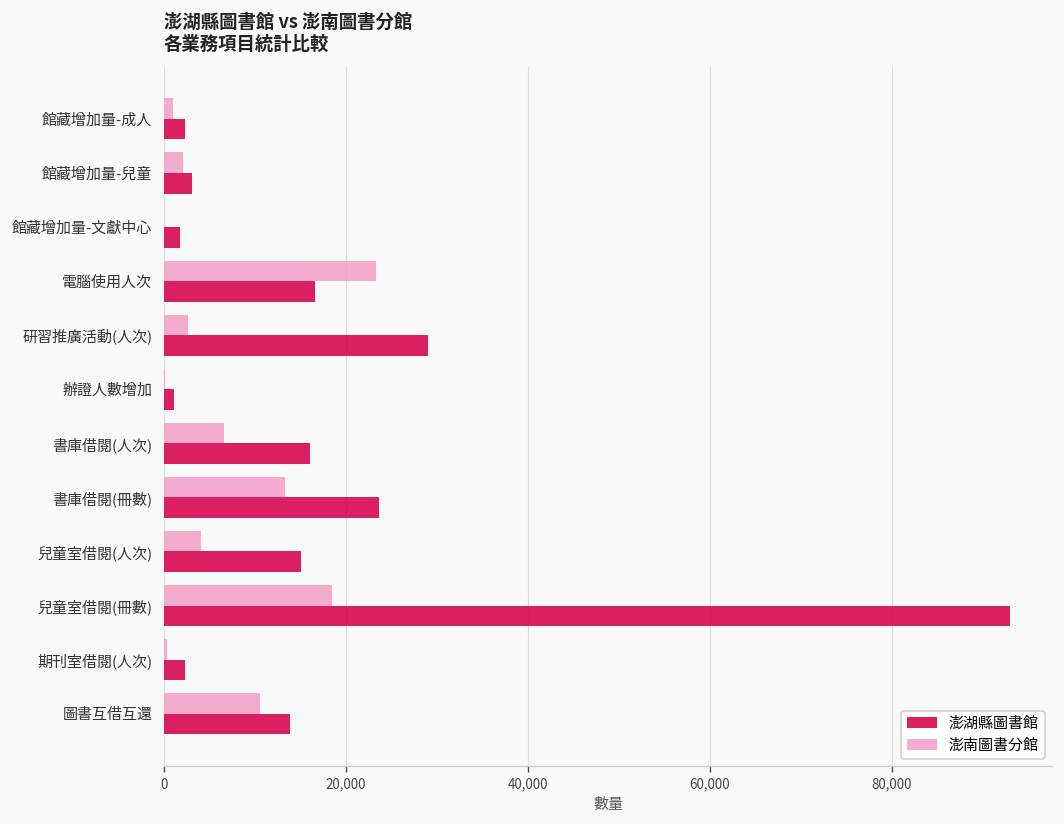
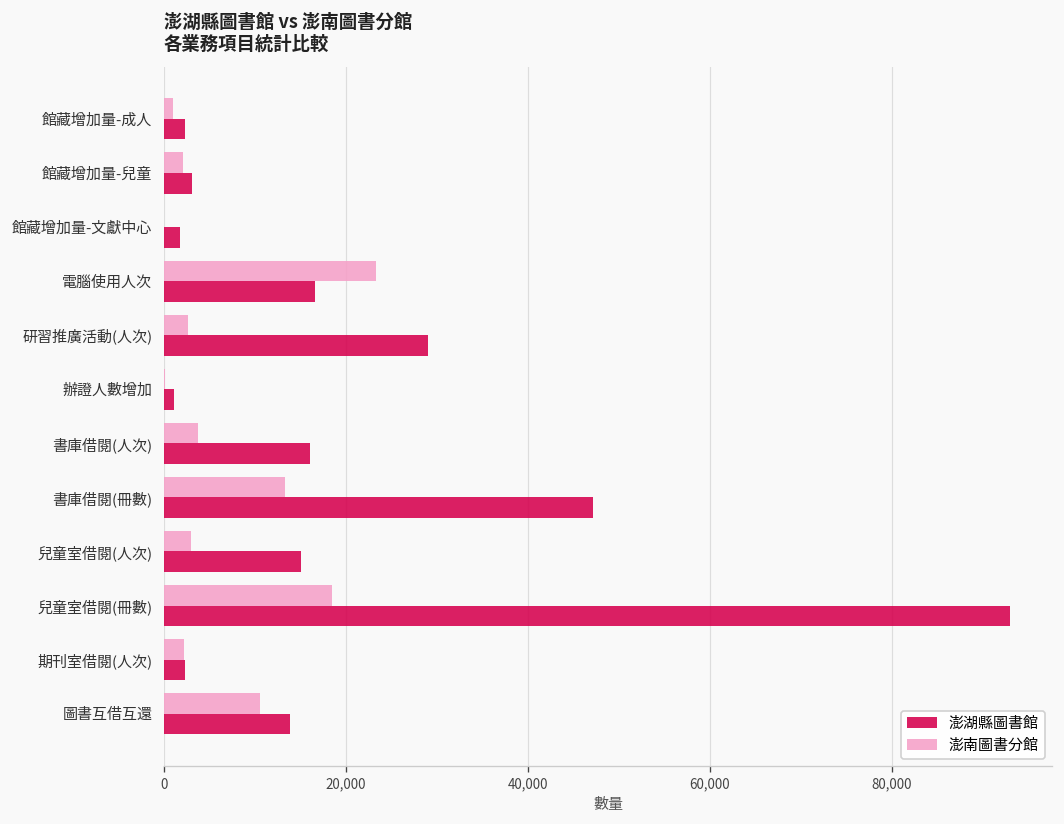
澎南圖書分館, 書庫借閱(人次): 7,000 -> 4,000
澎湖縣圖書館, 書庫借閱(冊數): 24,000 -> 47,000
澎南圖書分館, 兒童室借閱(人次): 4,000 -> 3,000
澎南圖書分館, 期刊室借閱(人次): 0 -> 2,000
